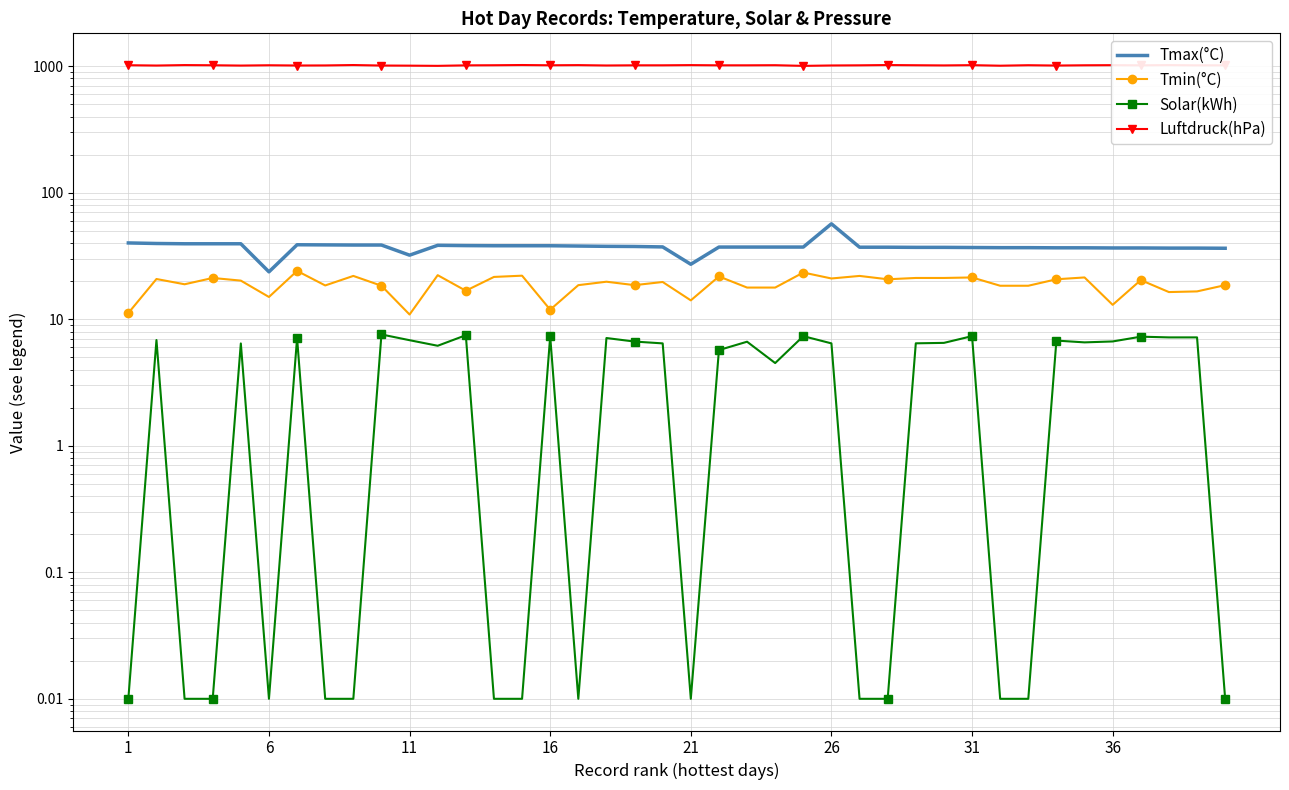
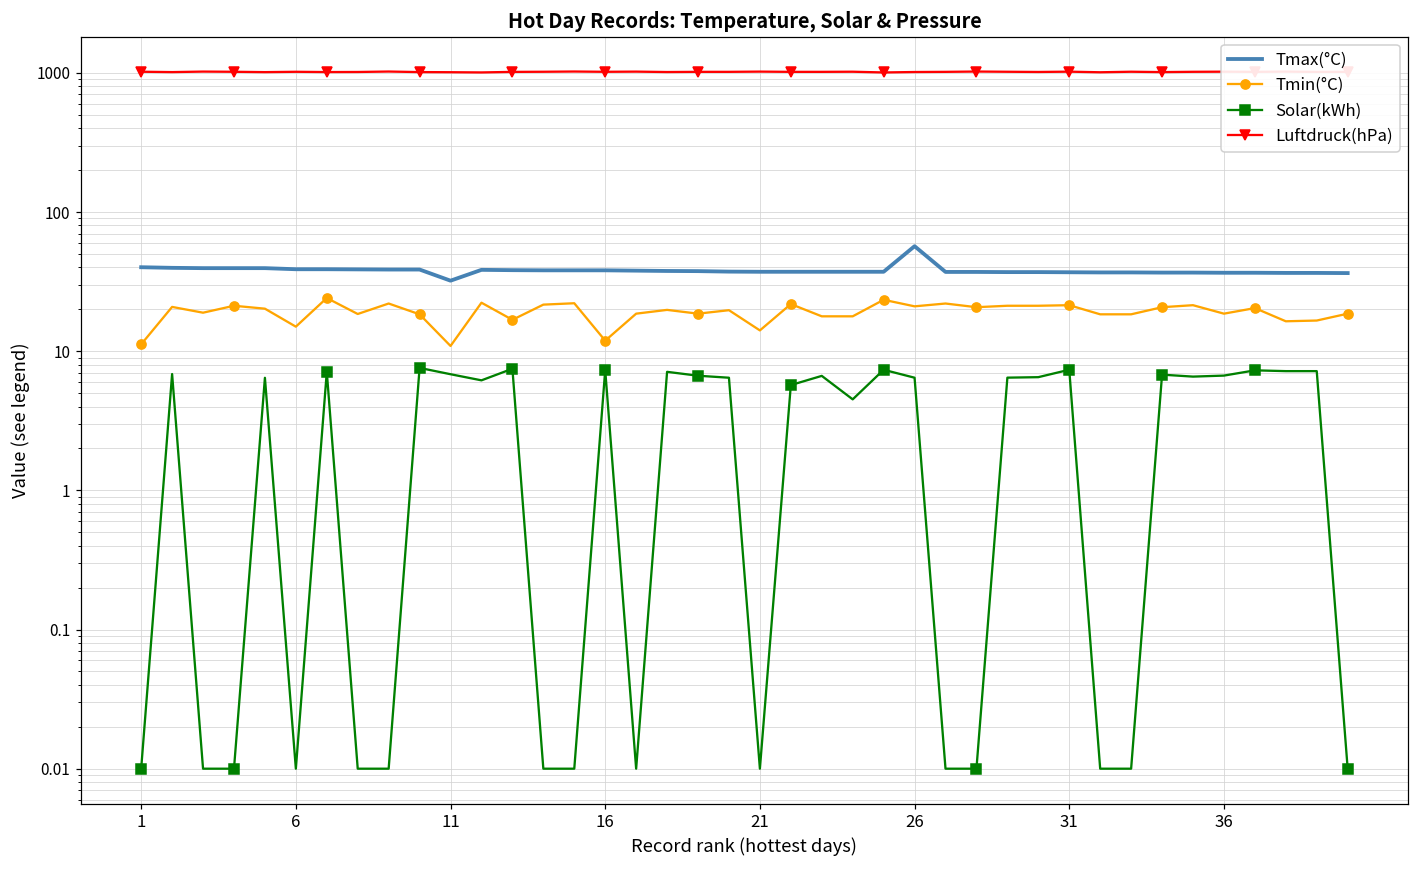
Tmax(°C), 6: 24 -> 39
Tmax(°C), 21: 27 -> 37
Tmin(°C), 36: 13 -> 19
